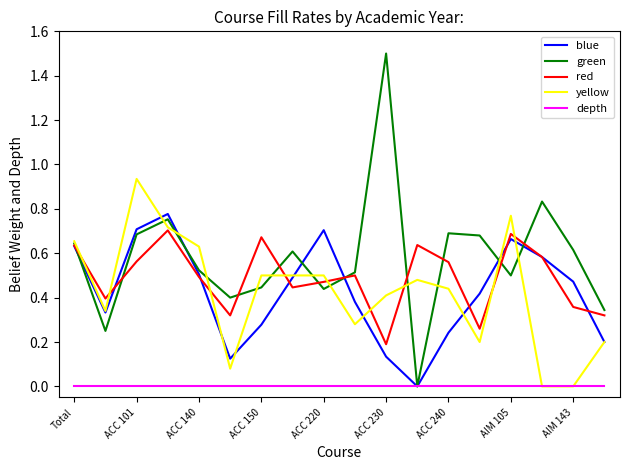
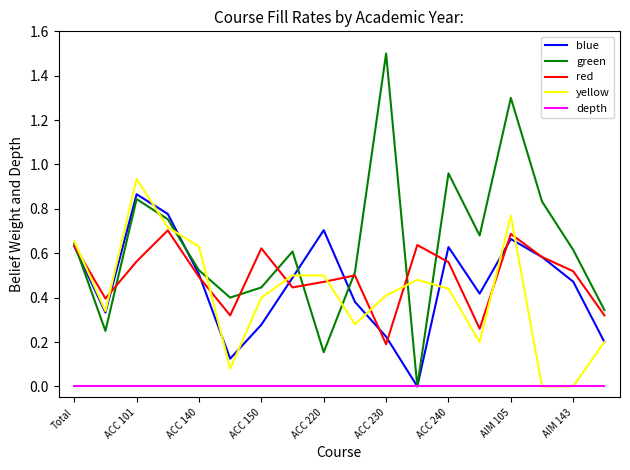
blue, ACC 101: 0.71 -> 0.87
green, ACC 101: 0.69 -> 0.84
red, ACC 150: 0.67 -> 0.62
yellow, ACC 150: 0.5 -> 0.4
green, ACC 220: 0.44 -> 0.15
blue, ACC 230: 0.13 -> 0.22
blue, ACC 240: 0.24 -> 0.63
green, ACC 240: 0.69 -> 0.96
green, AIM 105: 0.5 -> 1.3
red, AIM 143: 0.36 -> 0.52
